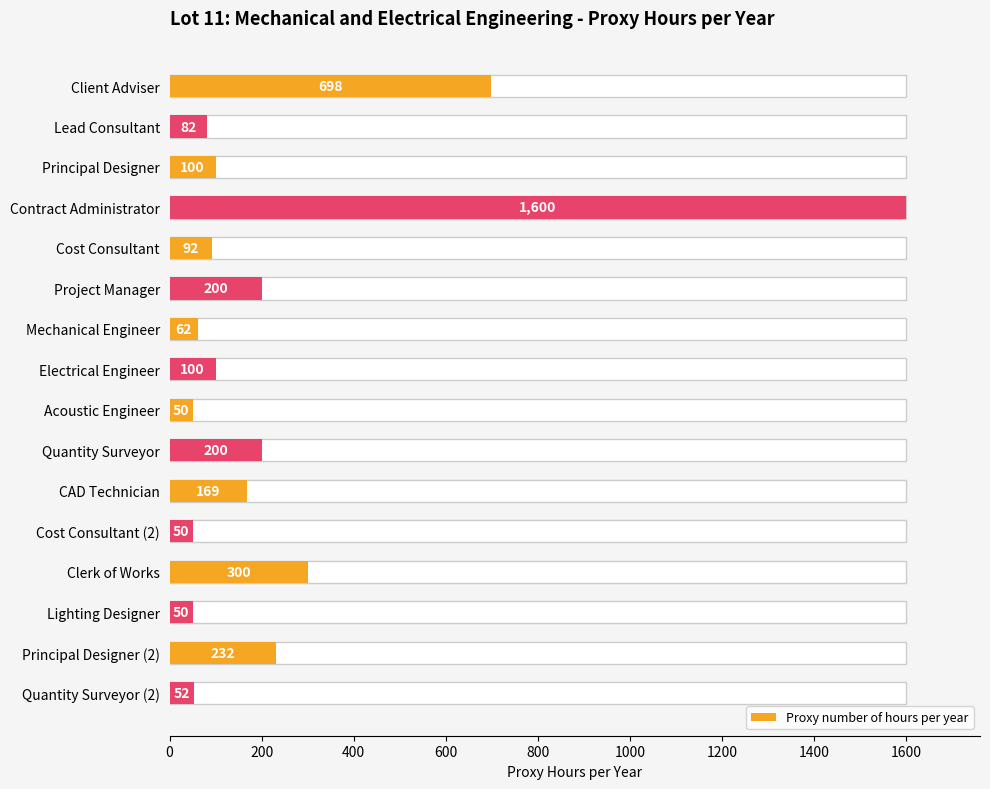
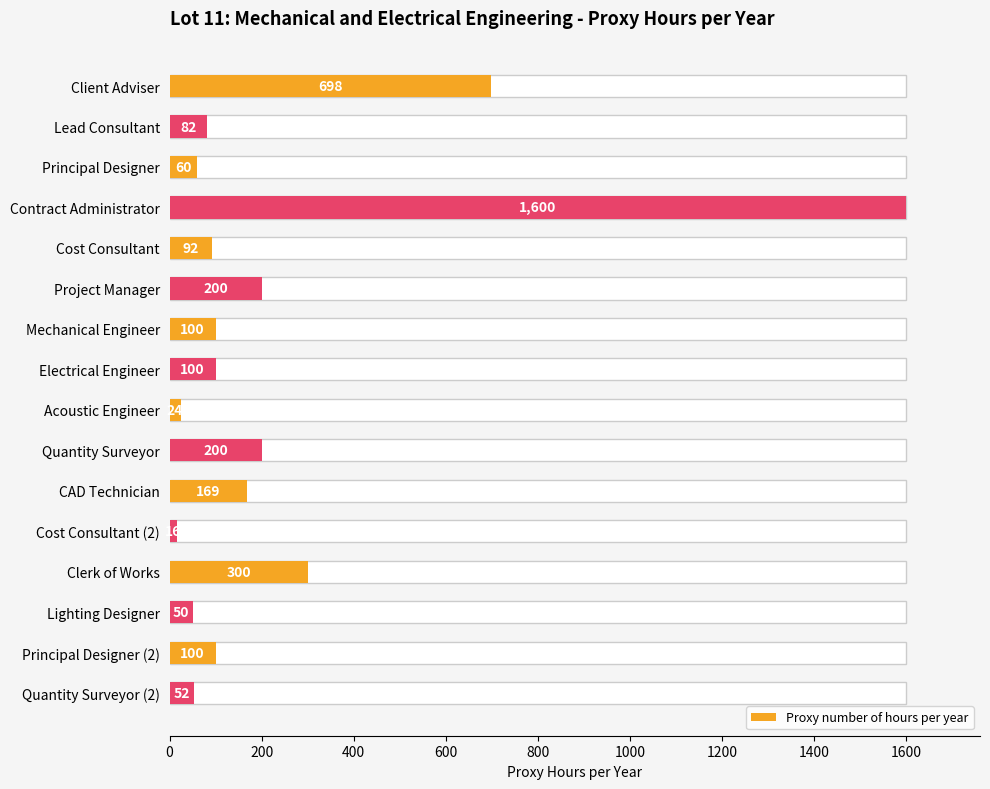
Proxy number of hours per year, Principal Designer: 100 -> 60
Proxy number of hours per year, Mechanical Engineer: 62 -> 100
Proxy number of hours per year, Acoustic Engineer: 50 -> 24
Proxy number of hours per year, Cost Consultant (2): 50 -> 20
Proxy number of hours per year, Principal Designer (2): 232 -> 100
